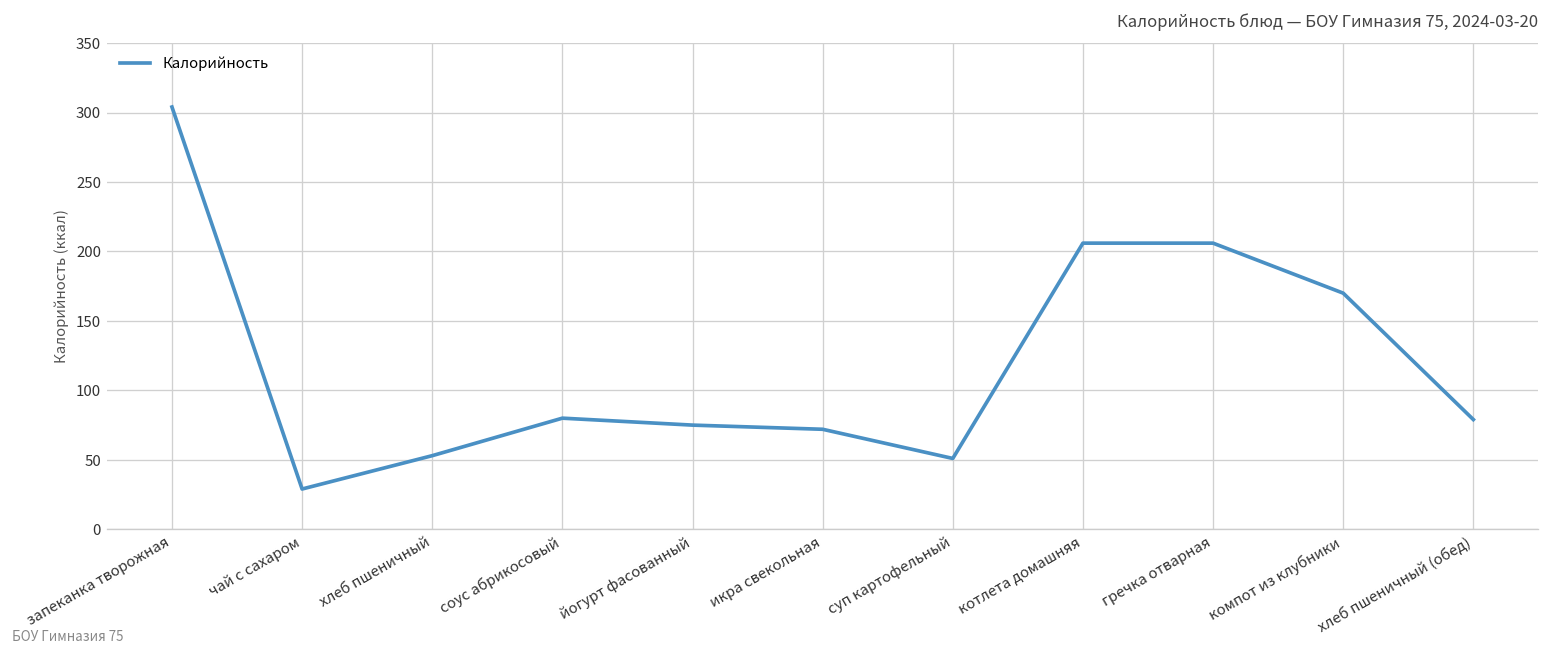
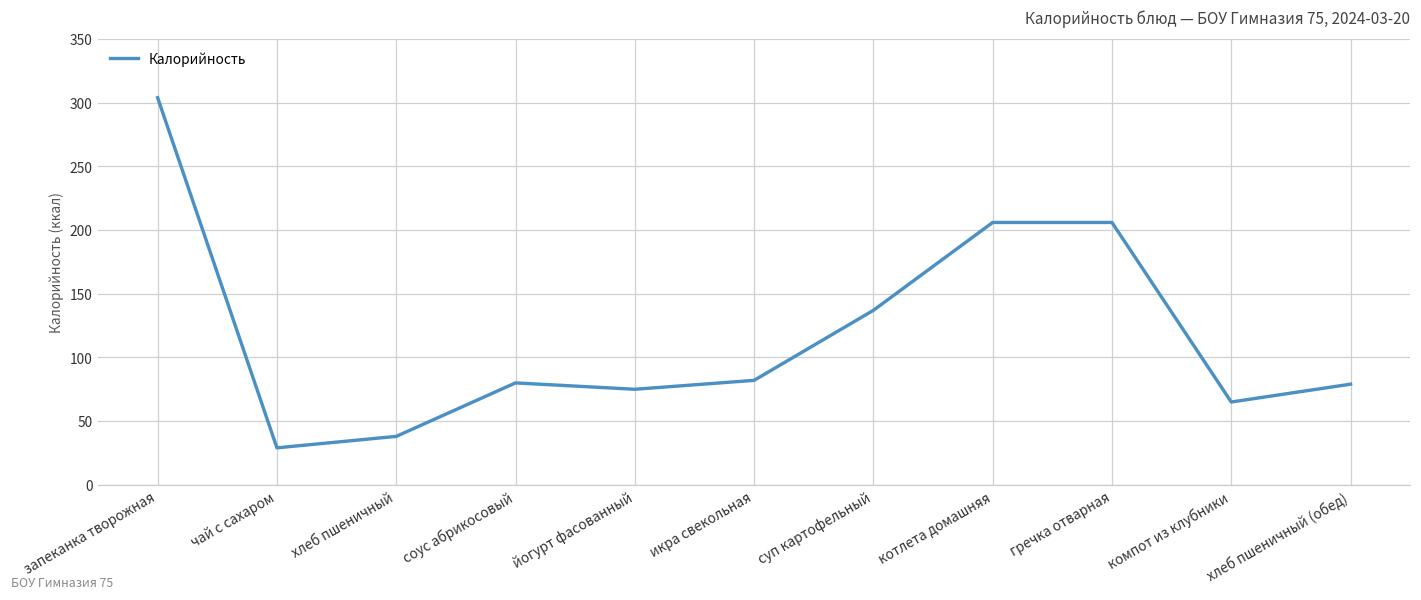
хлеб пшеничный: 53 -> 38
икра свекольная: 72 -> 82
суп картофельный: 51 -> 137
компот из клубники: 170 -> 65
